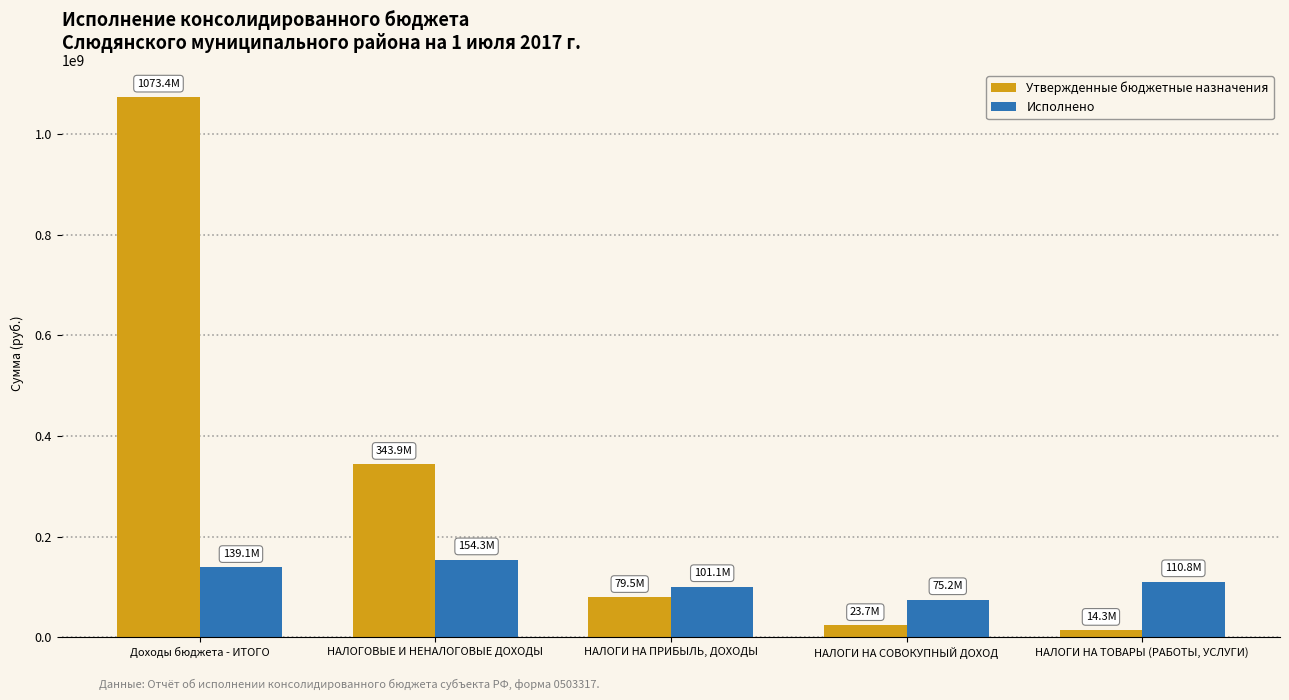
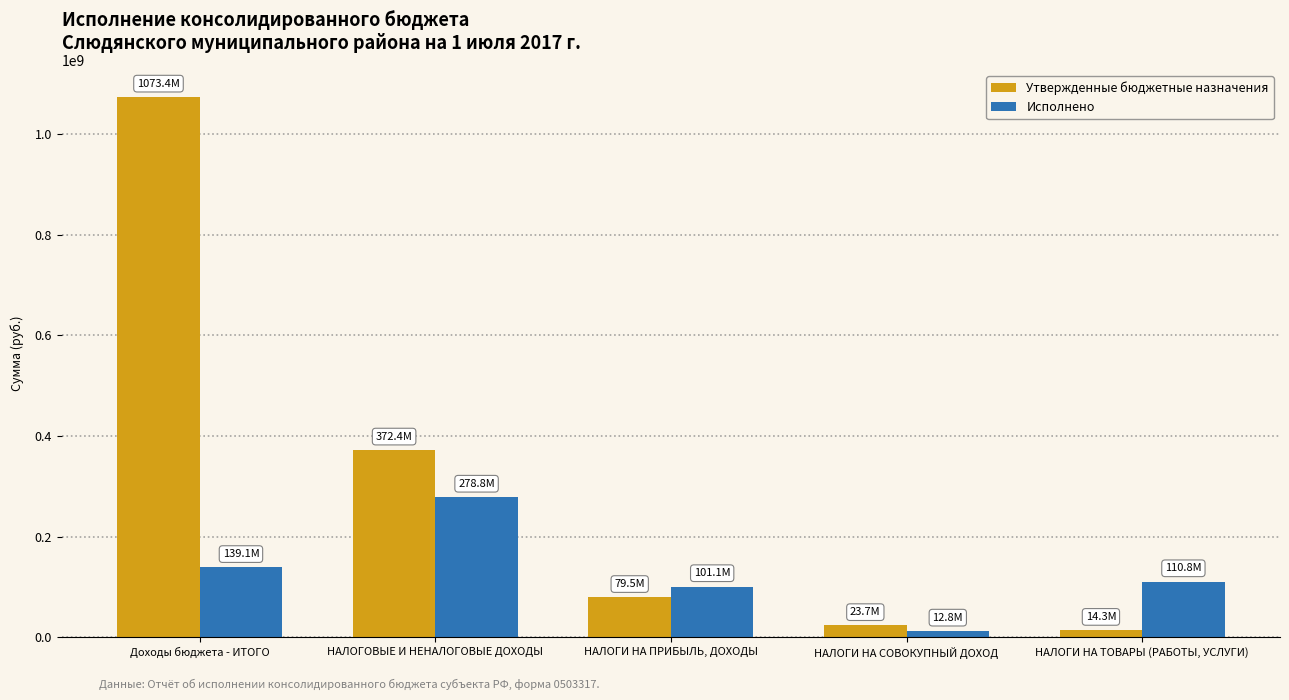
Утвержденные бюджетные назначения, НАЛОГОВЫЕ И НЕНАЛОГОВЫЕ ДОХОДЫ: 343.9M -> 372.4M
Исполнено, НАЛОГОВЫЕ И НЕНАЛОГОВЫЕ ДОХОДЫ: 154.3M -> 278.8M
Исполнено, НАЛОГИ НА СОВОКУПНЫЙ ДОХОД: 75.2M -> 12.8M
